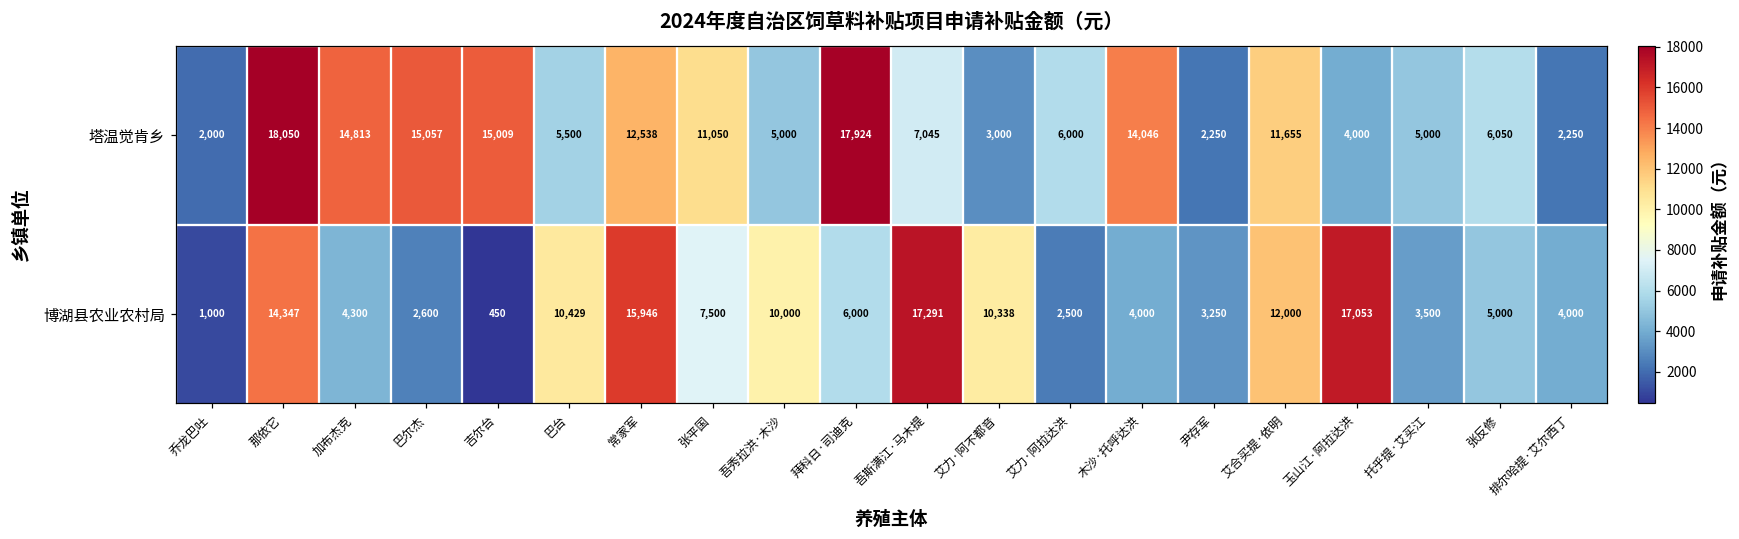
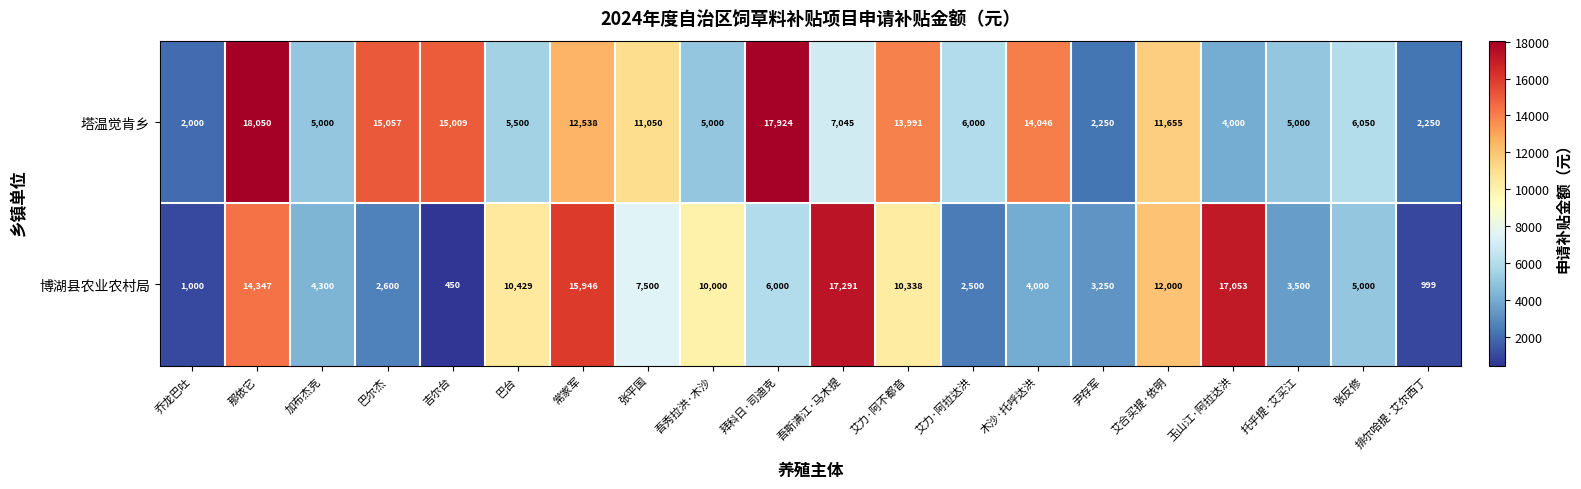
塔温觉肯乡, 加布杰克: 14,813 -> 5,000
塔温觉肯乡, 艾力·阿不都音: 3,000 -> 13,991
博湖县农业农村局, 排尔哈提·艾尔西丁: 4,000 -> 999
